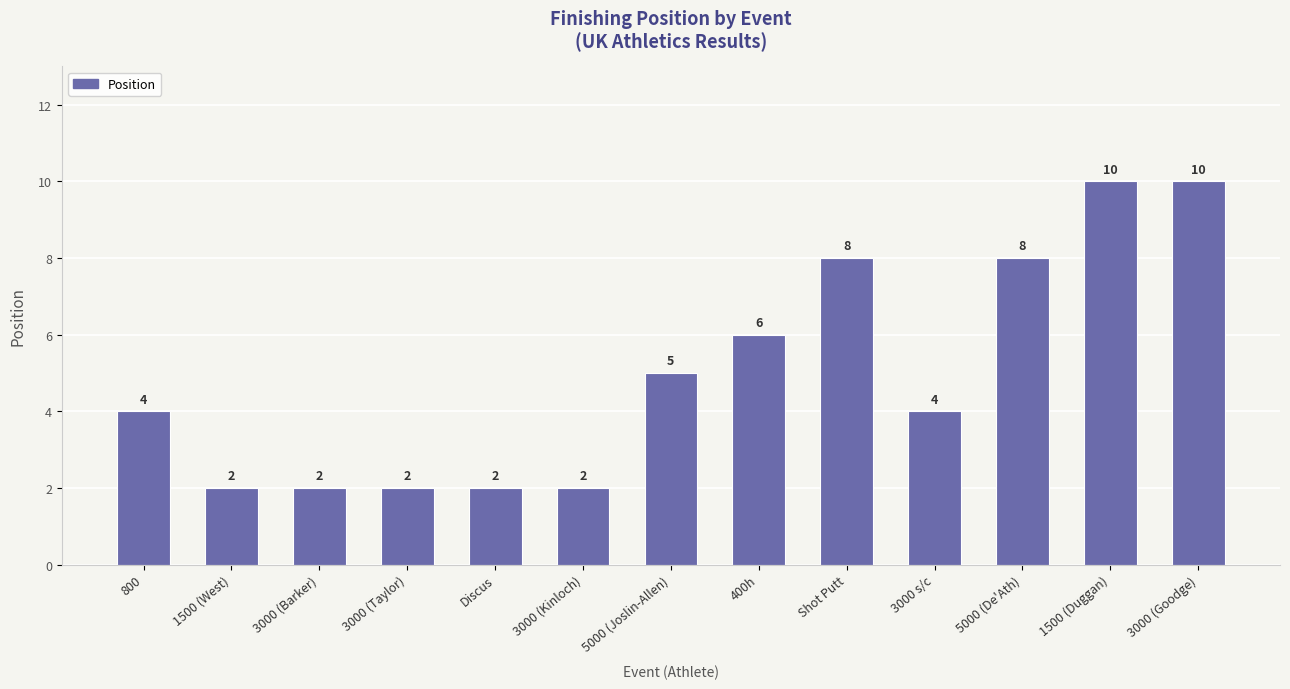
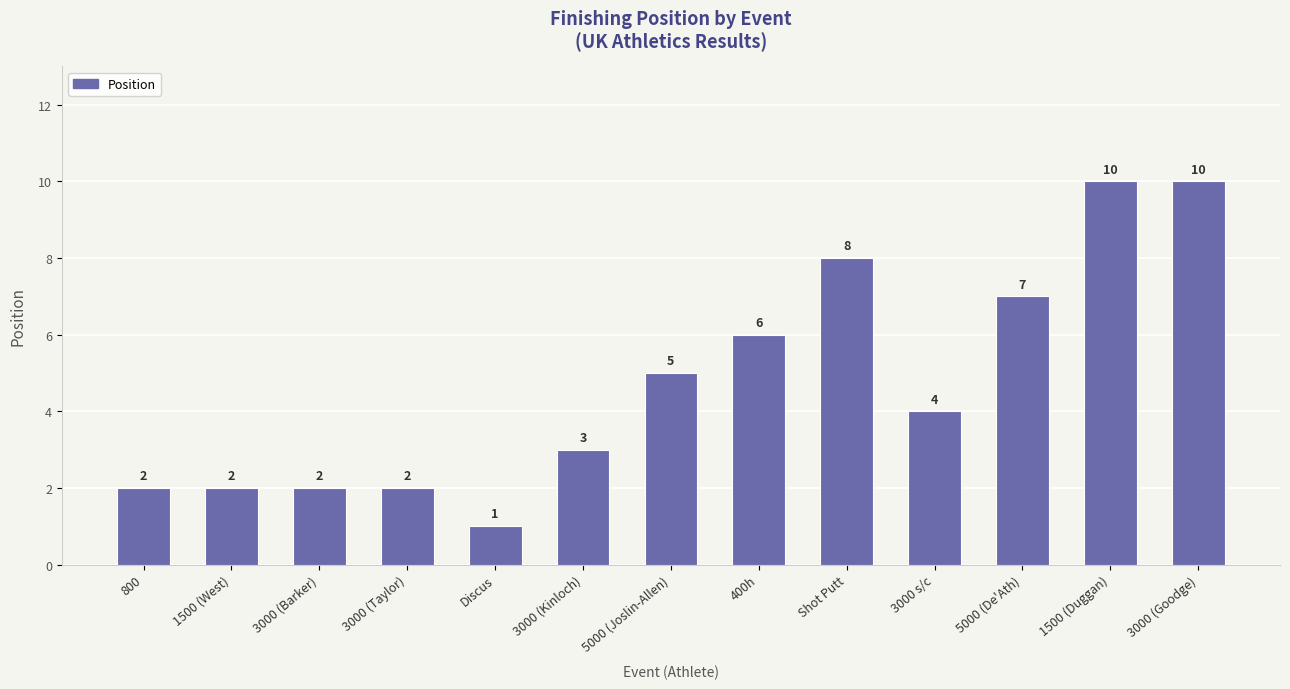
800: 4 -> 2
Discus: 2 -> 1
3000 (Kinloch): 2 -> 3
5000 (De'Ath): 8 -> 7
